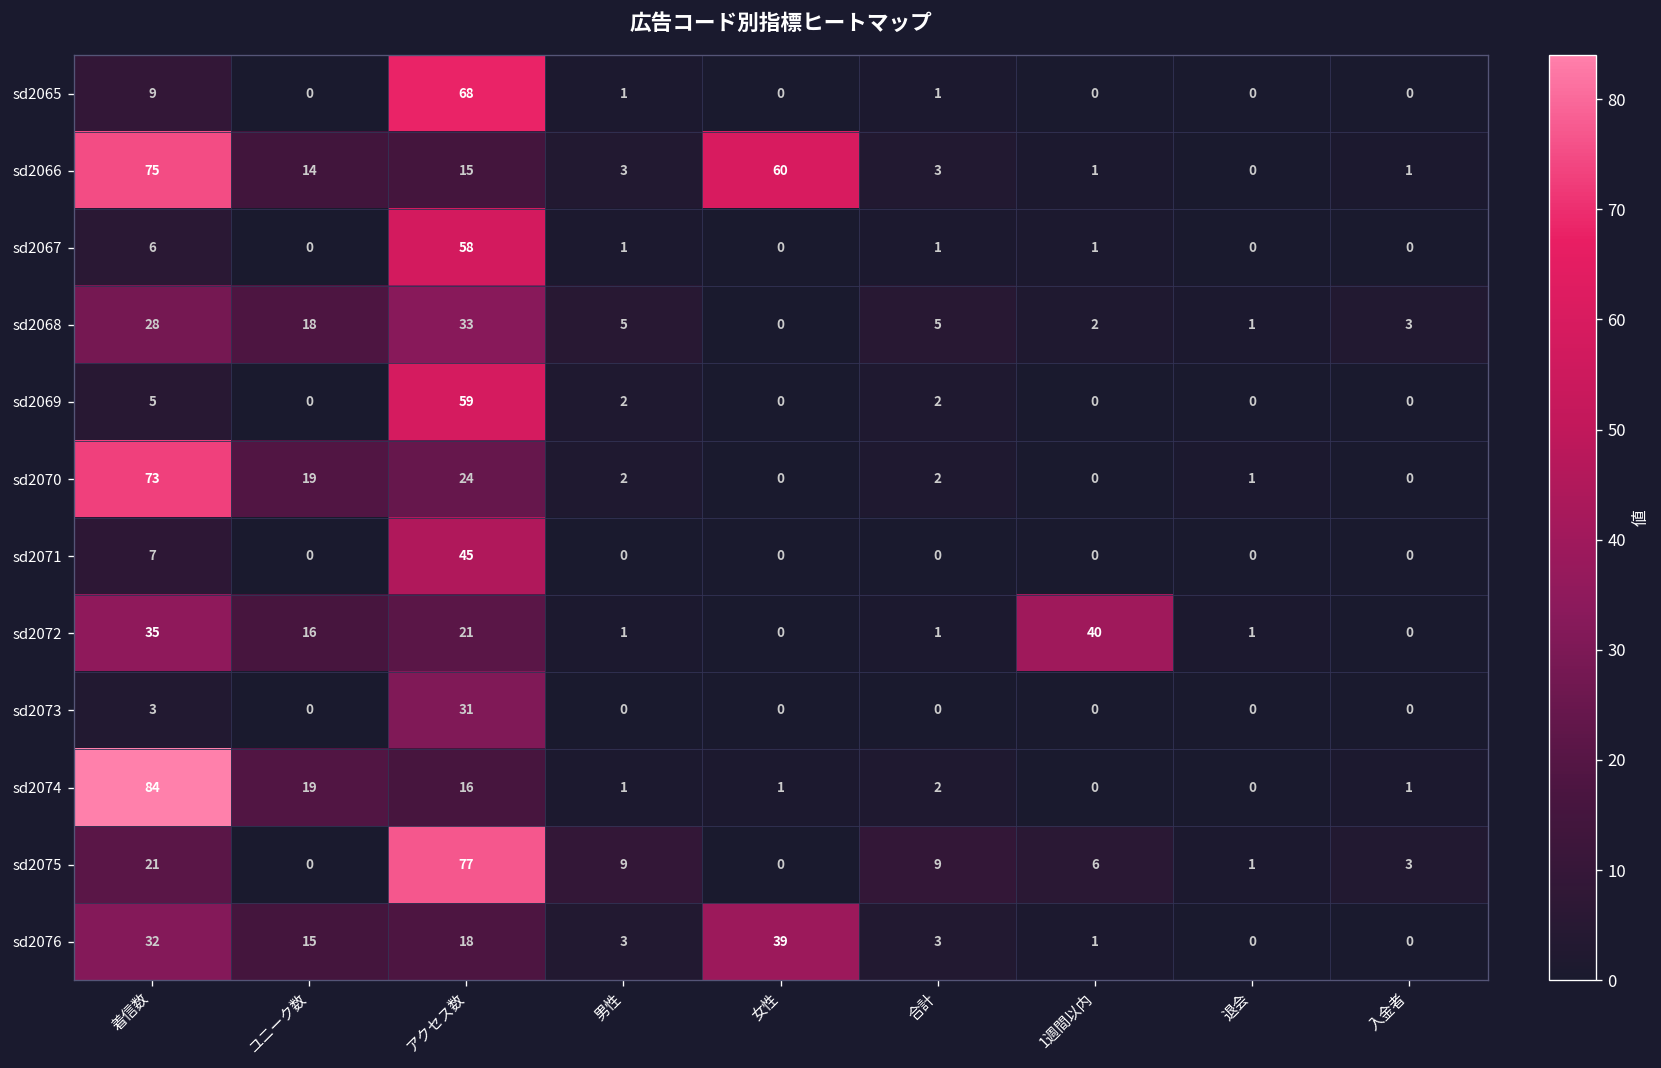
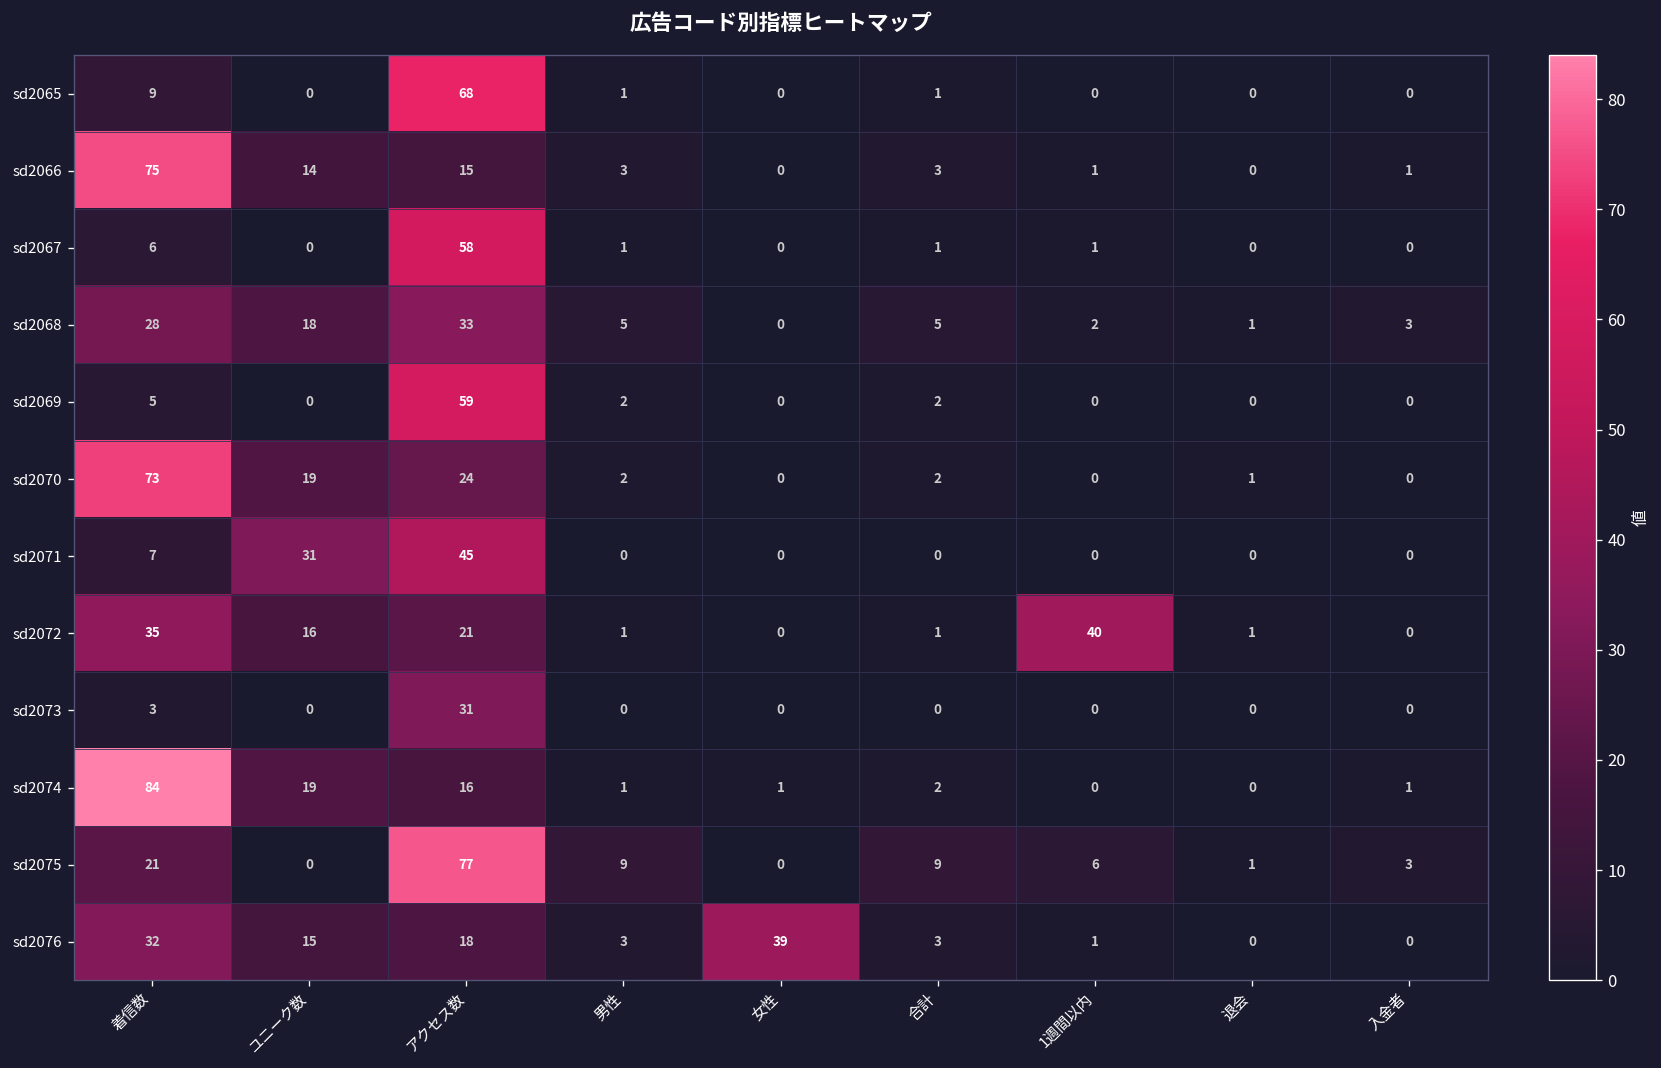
sd2066, 女性: 60 -> 0
sd2071, ユニーク数: 0 -> 31
